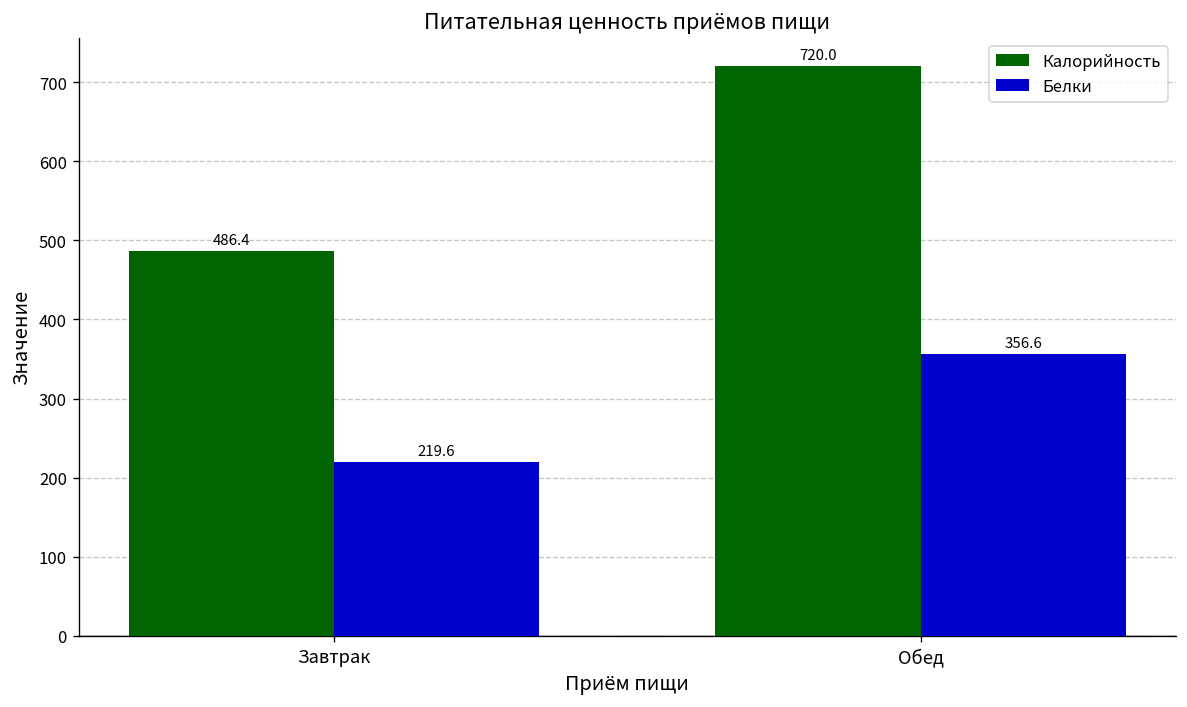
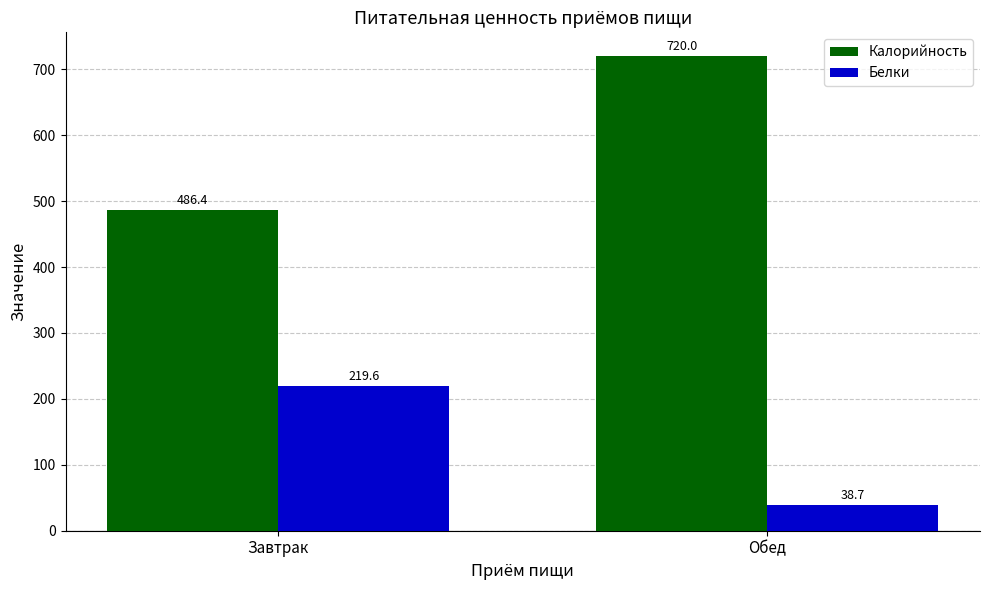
Белки, Обед: 356.6 -> 38.7
